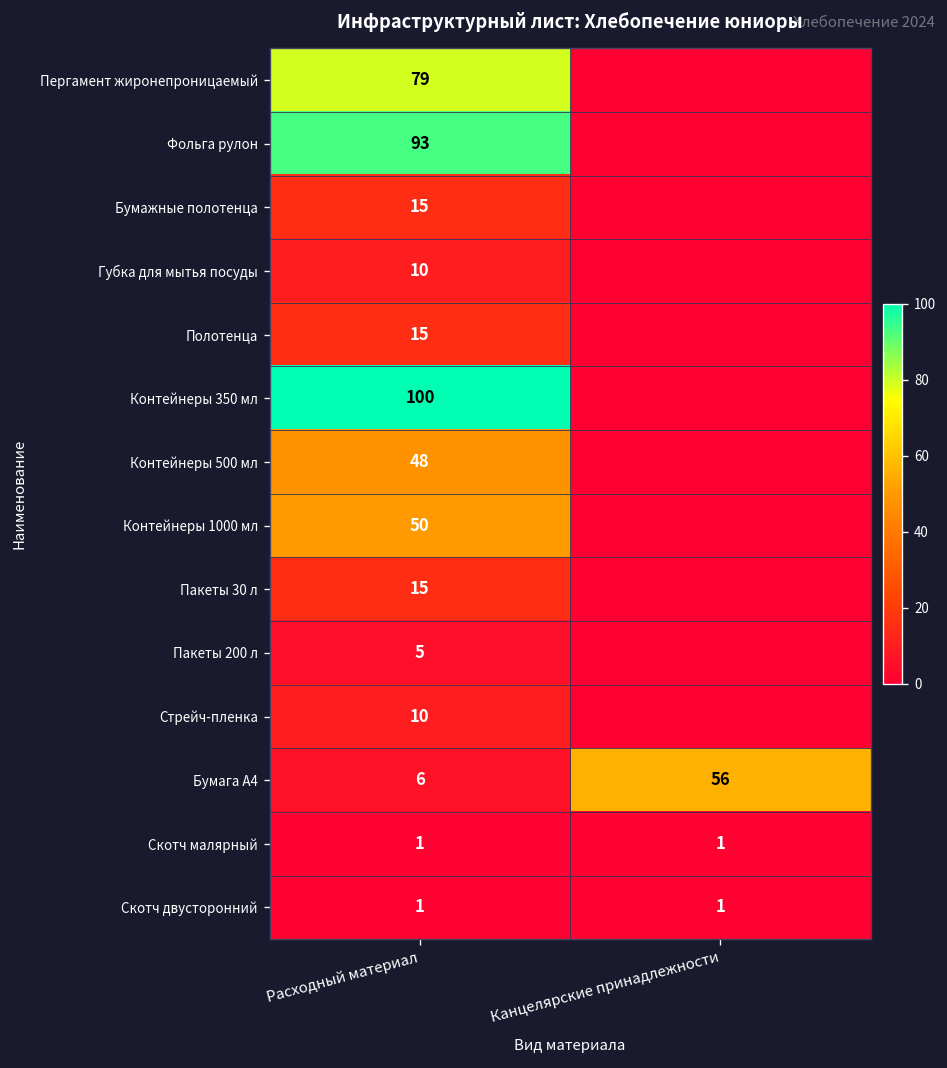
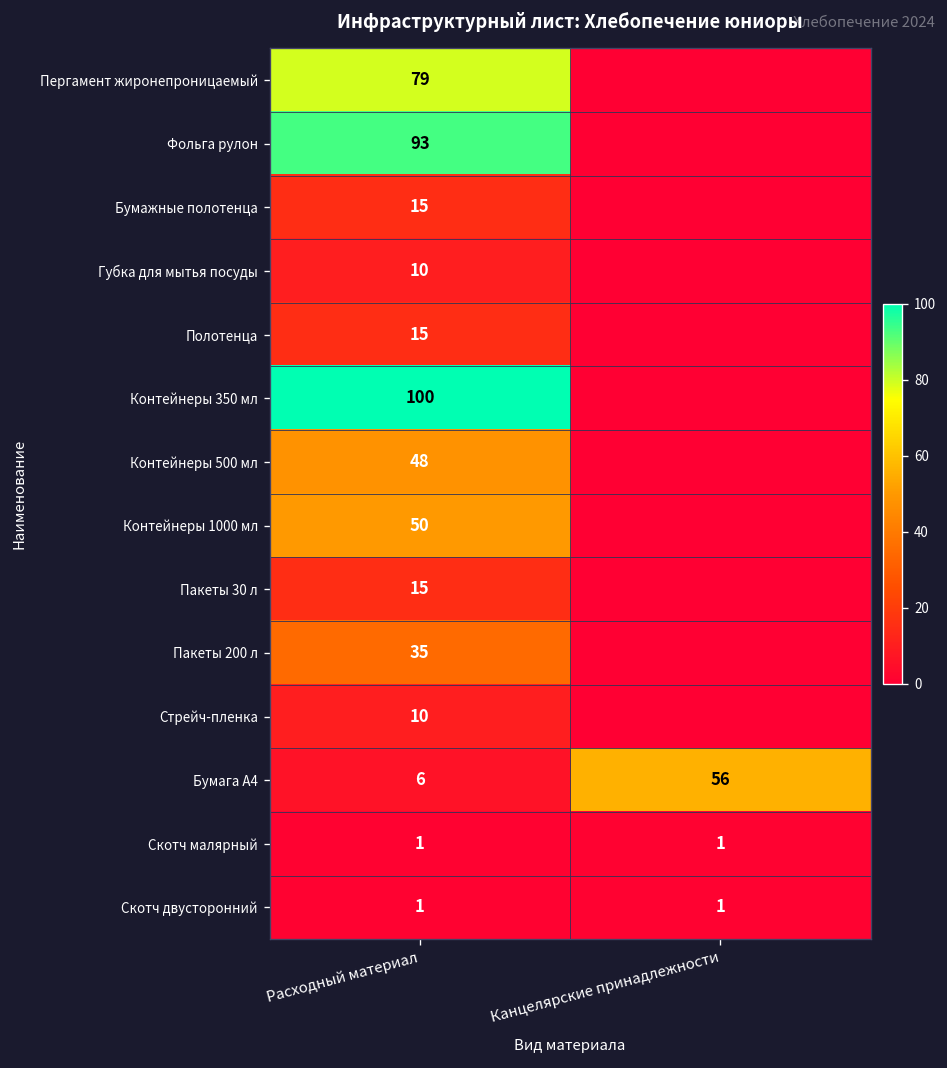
Пакеты 200 л, Расходный материал: 5 -> 35
